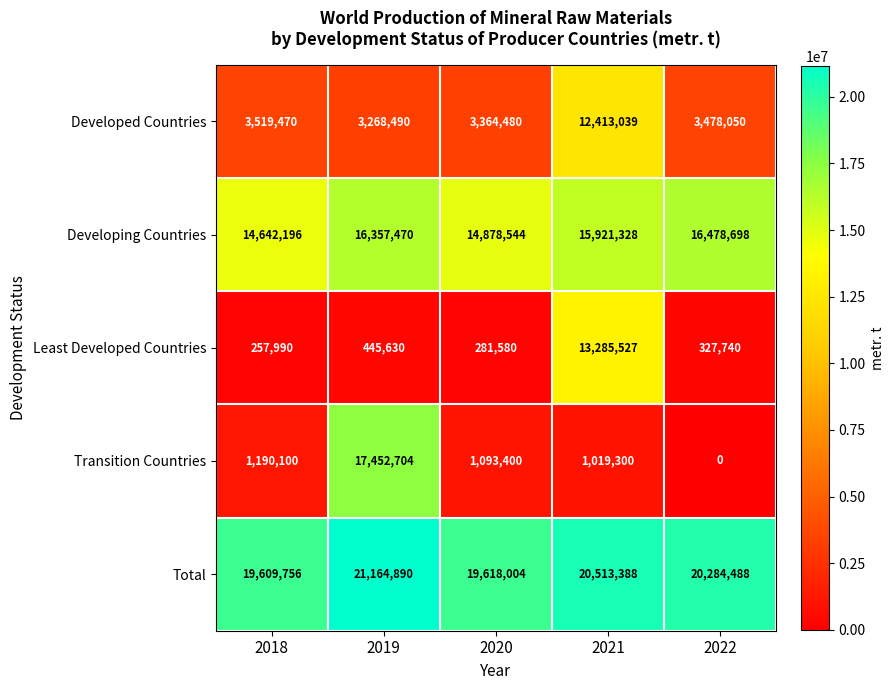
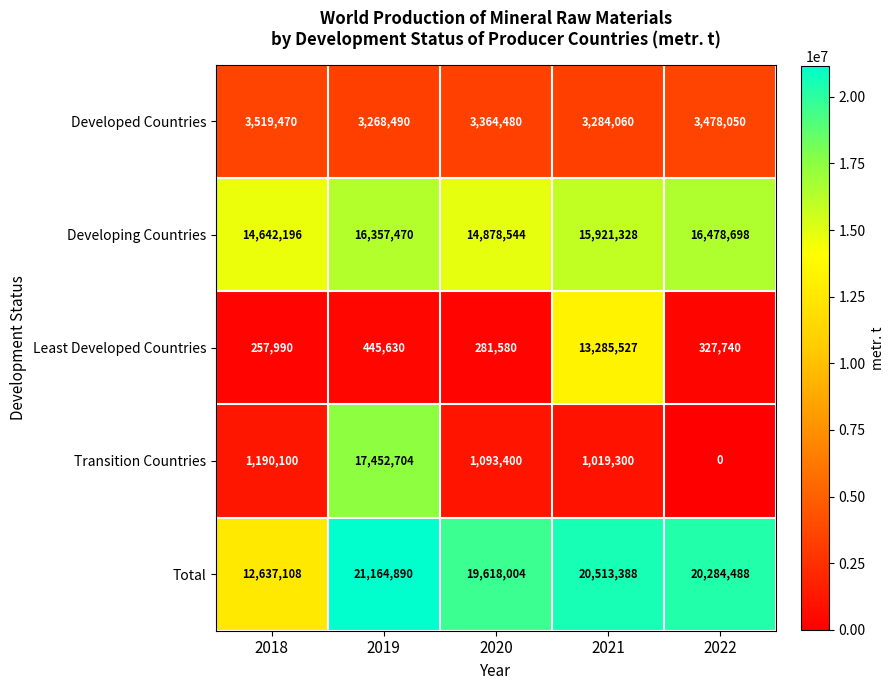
Developed Countries, 2021: 12,413,039 -> 3,284,060
Total, 2018: 19,609,756 -> 12,637,108
